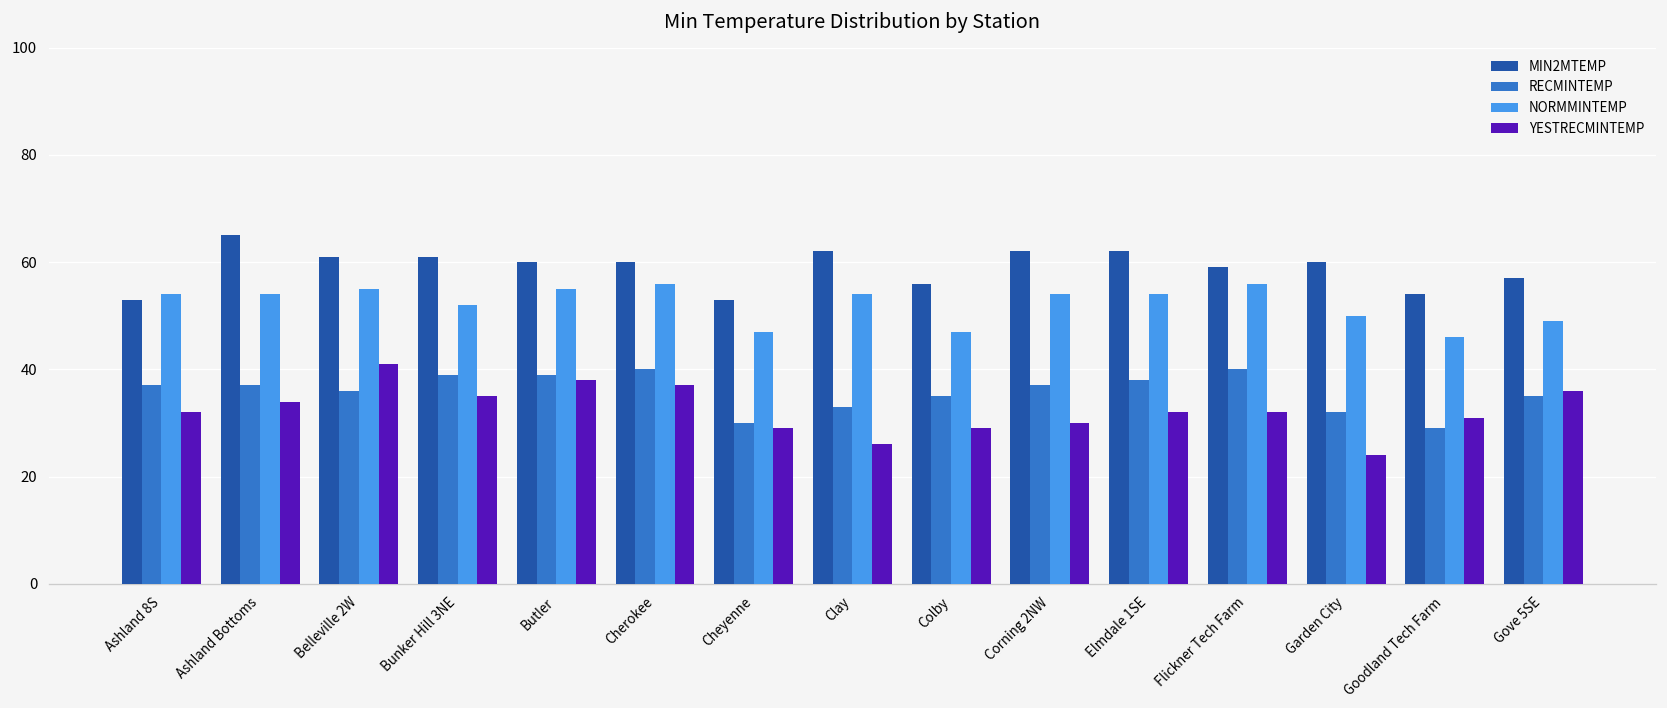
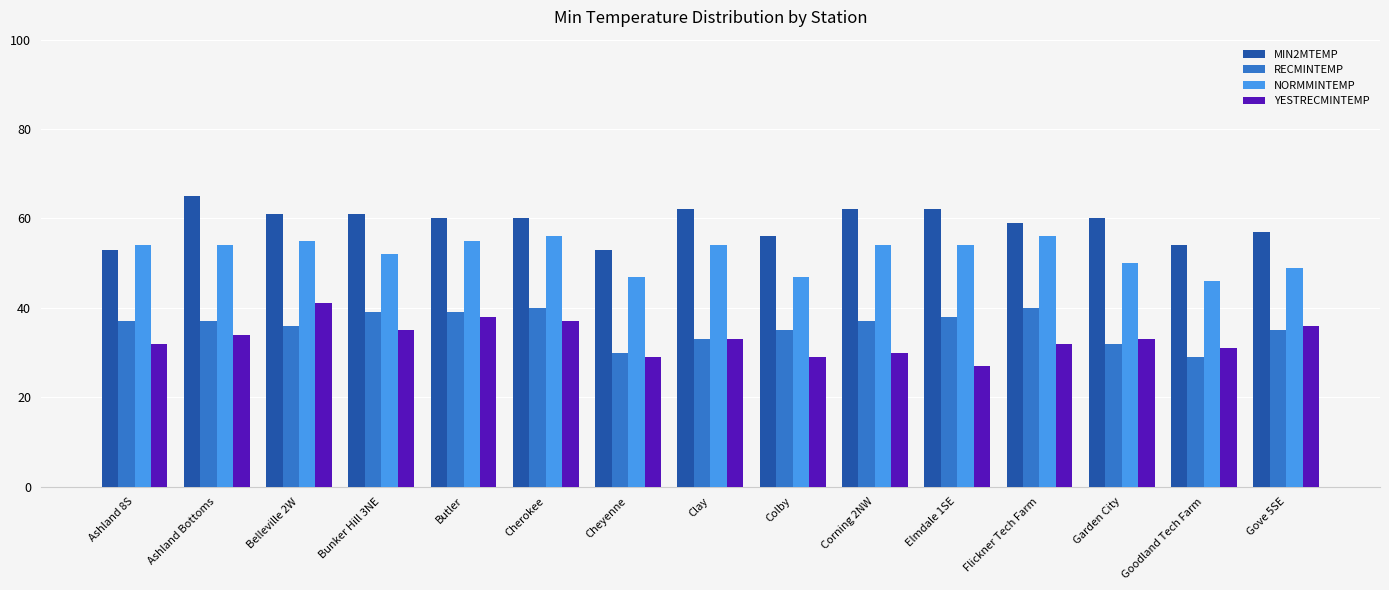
YESTRECMINTEMP, Clay: 26 -> 33
YESTRECMINTEMP, Elmdale 1SE: 32 -> 27
YESTRECMINTEMP, Garden City: 24 -> 33
